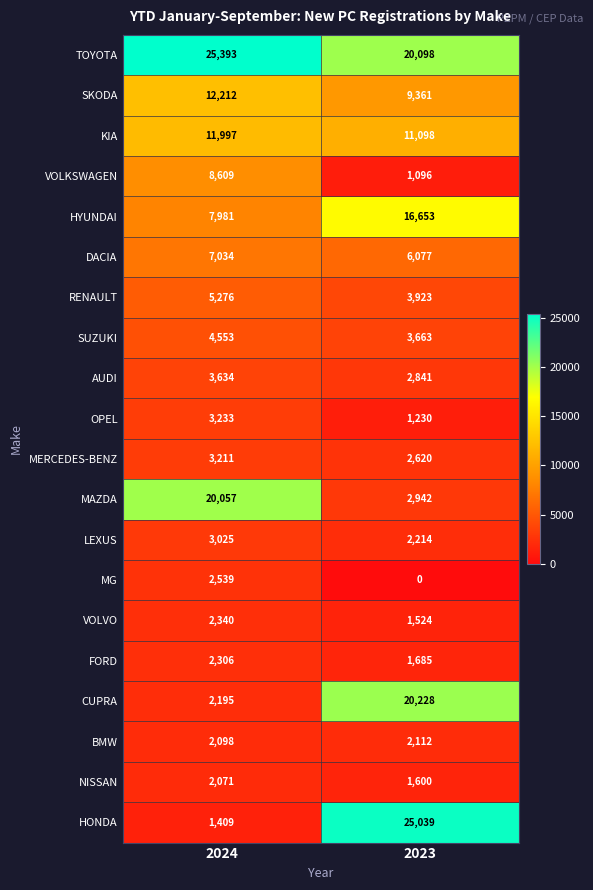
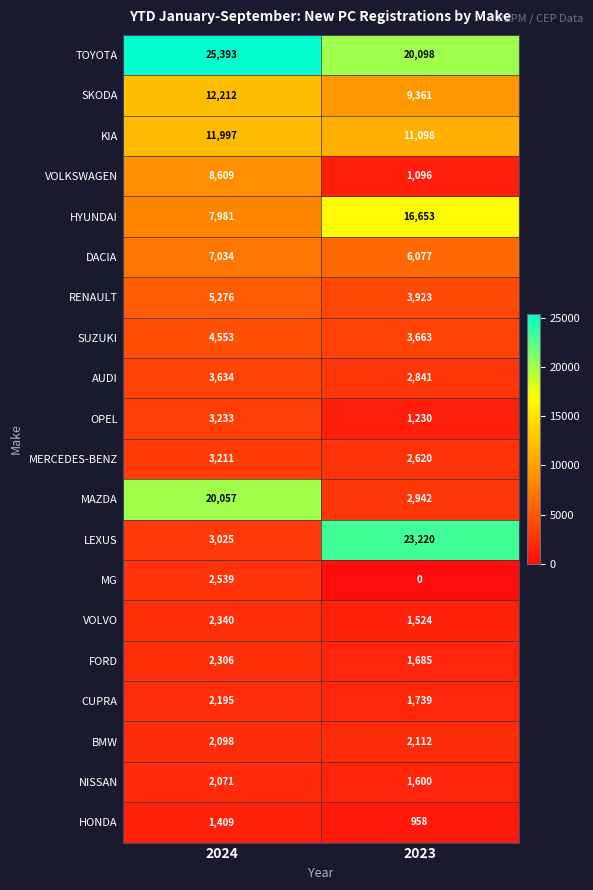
LEXUS, 2023: 2,214 -> 23,220
CUPRA, 2023: 20,228 -> 1,739
HONDA, 2023: 25,039 -> 958
